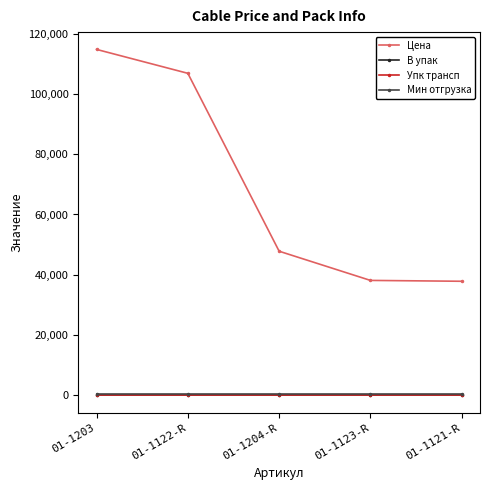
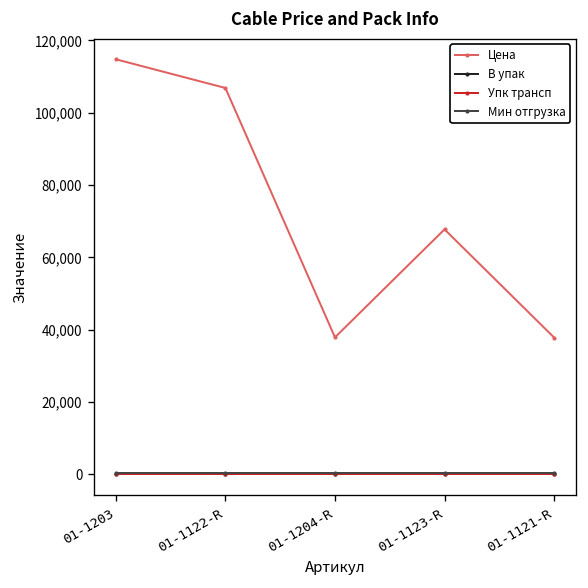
Цена, 01-1204-R: 48,000 -> 38,000
Цена, 01-1123-R: 38,000 -> 68,000
